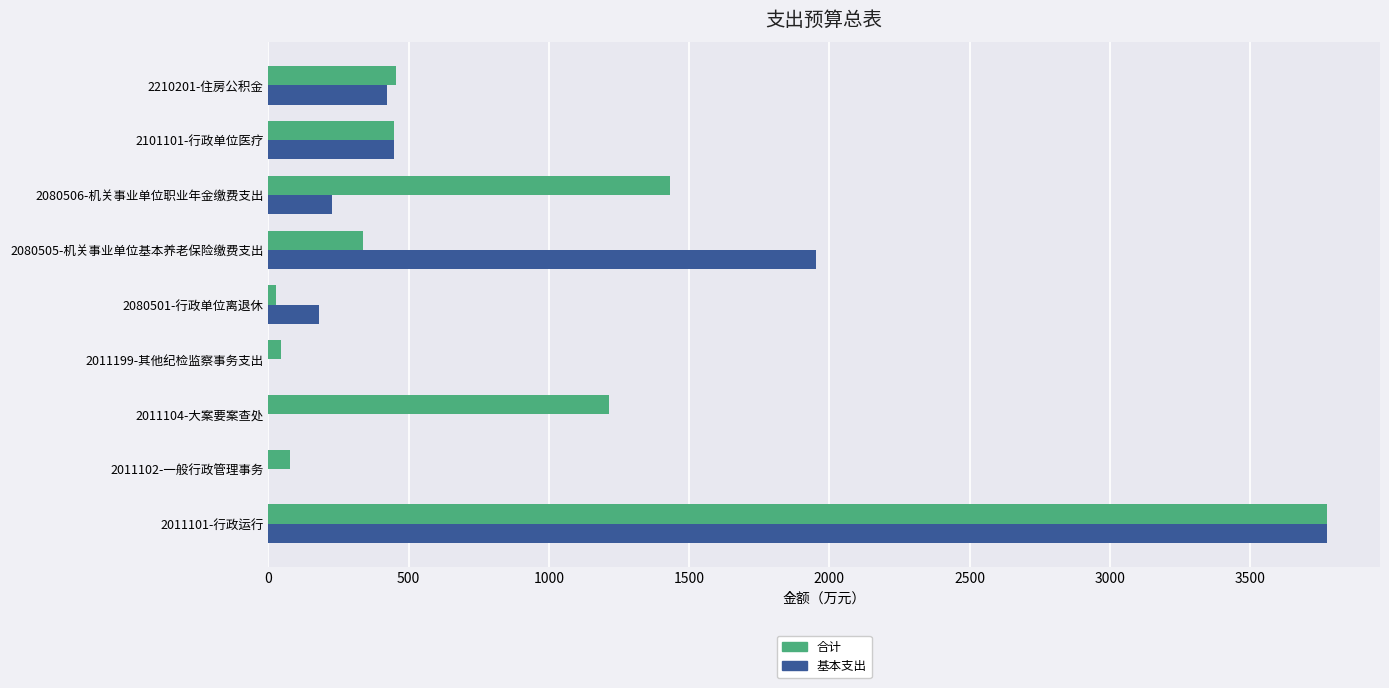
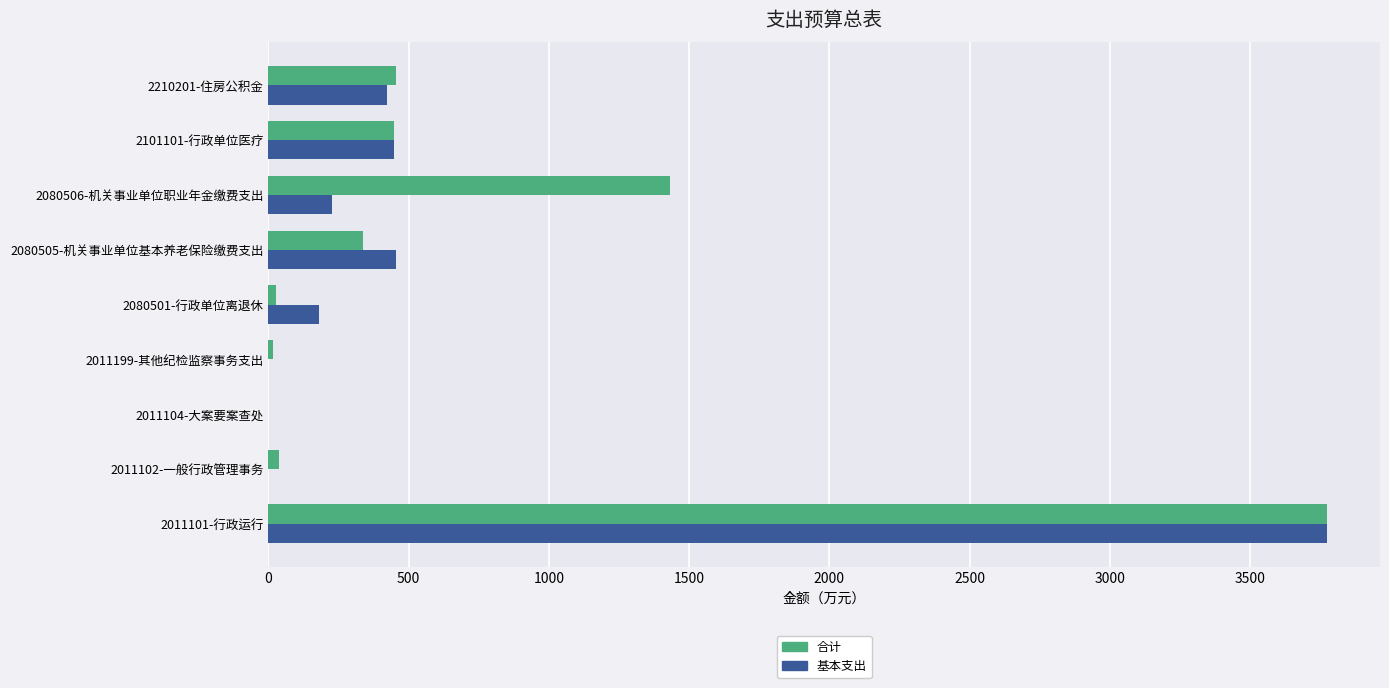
基本支出, 2080505-机关事业单位基本养老保险缴费支出: 1950 -> 460
合计, 2011199-其他纪检监察事务支出: 50 -> 20
合计, 2011104-大案要案查处: 1210 -> 0
合计, 2011102-一般行政管理事务: 80 -> 40
